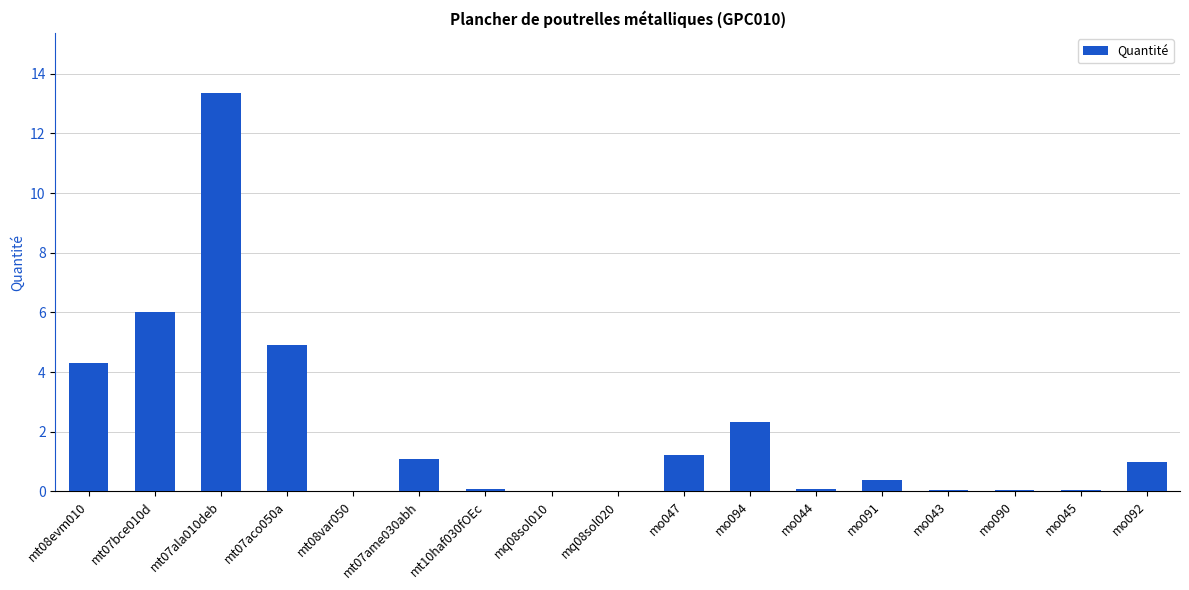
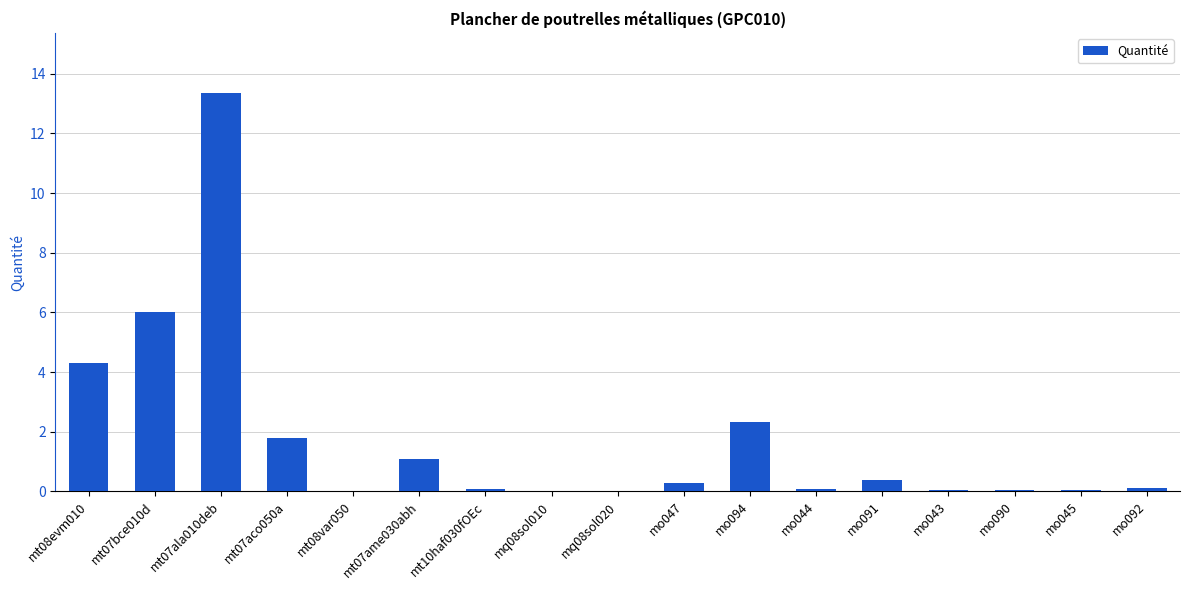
mt07aco050a: 4.9 -> 1.8
mo047: 1.2 -> 0.3
mo092: 1.0 -> 0.1
